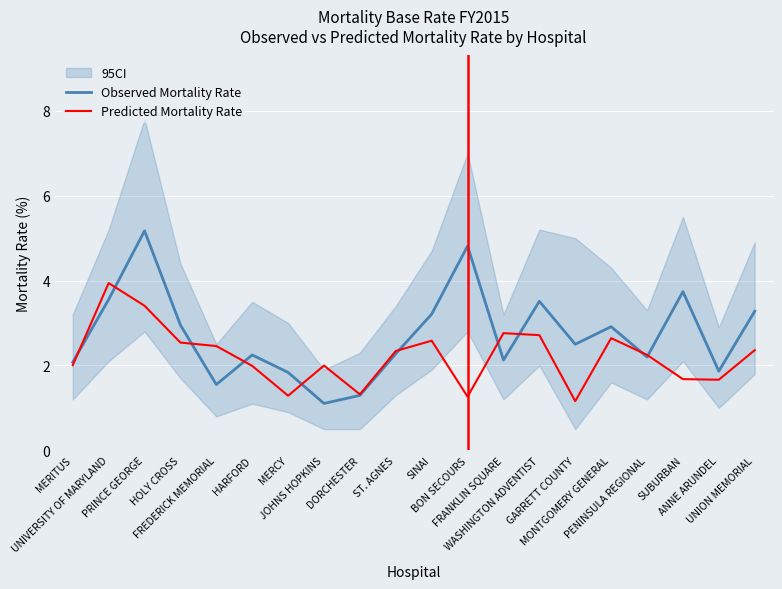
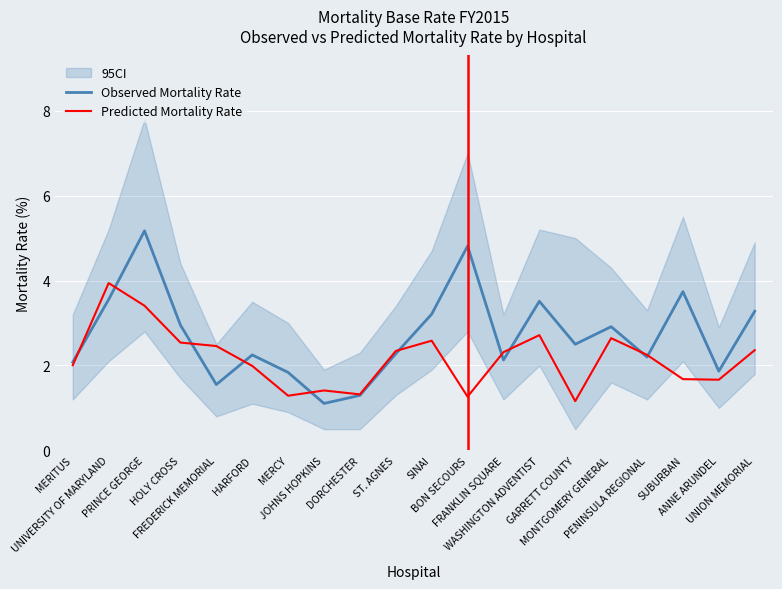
Predicted Mortality Rate, JOHNS HOPKINS: 2.0 -> 1.4
Predicted Mortality Rate, FRANKLIN SQUARE: 2.8 -> 2.3
